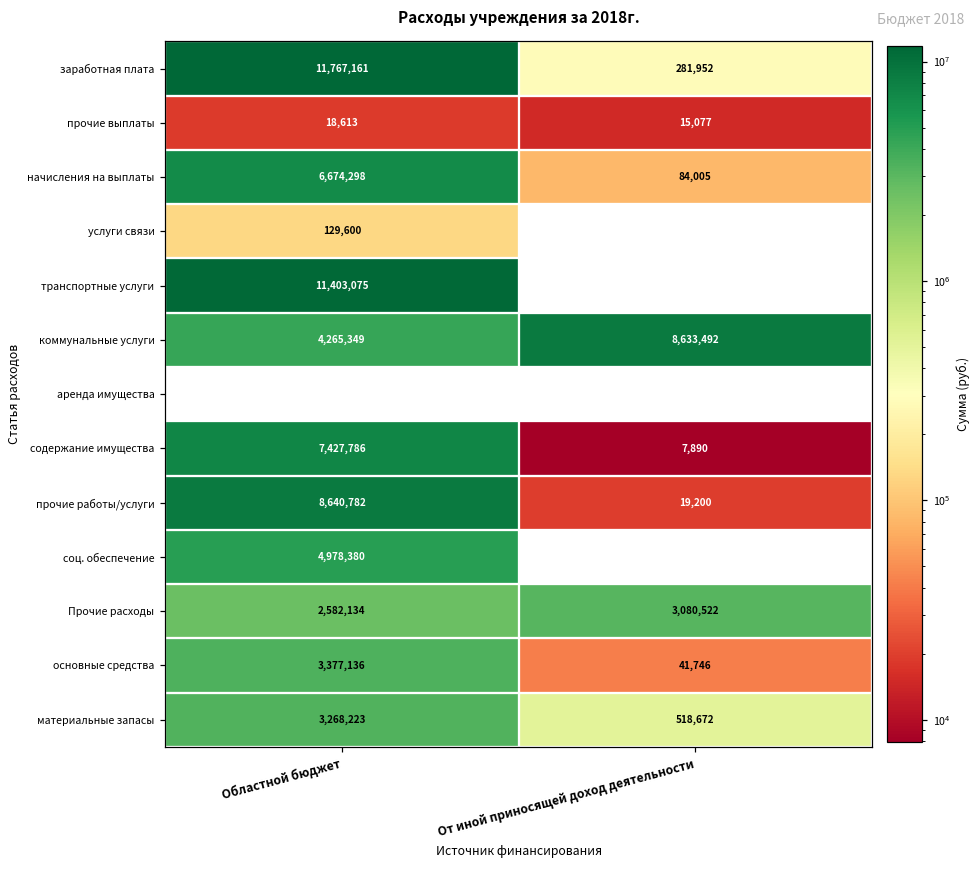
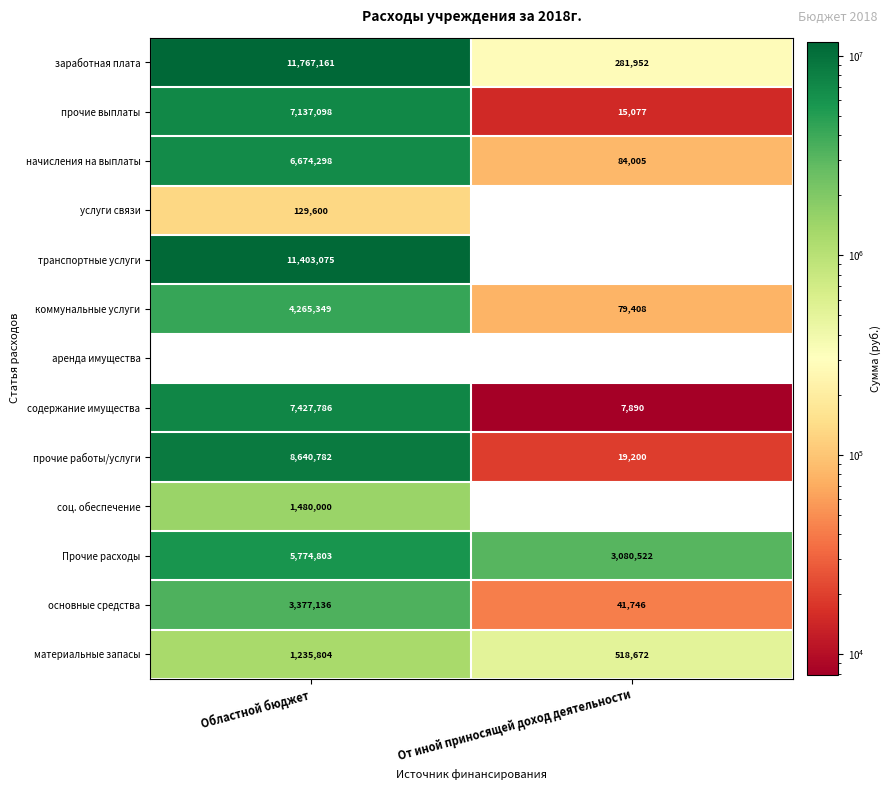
прочие выплаты, Областной бюджет: 18,613 -> 7,137,098
коммунальные услуги, От иной приносящей доход деятельности: 8,633,492 -> 79,408
соц. обеспечение, Областной бюджет: 4,978,380 -> 1,480,000
Прочие расходы, Областной бюджет: 2,582,134 -> 5,774,803
материальные запасы, Областной бюджет: 3,268,223 -> 1,235,804
